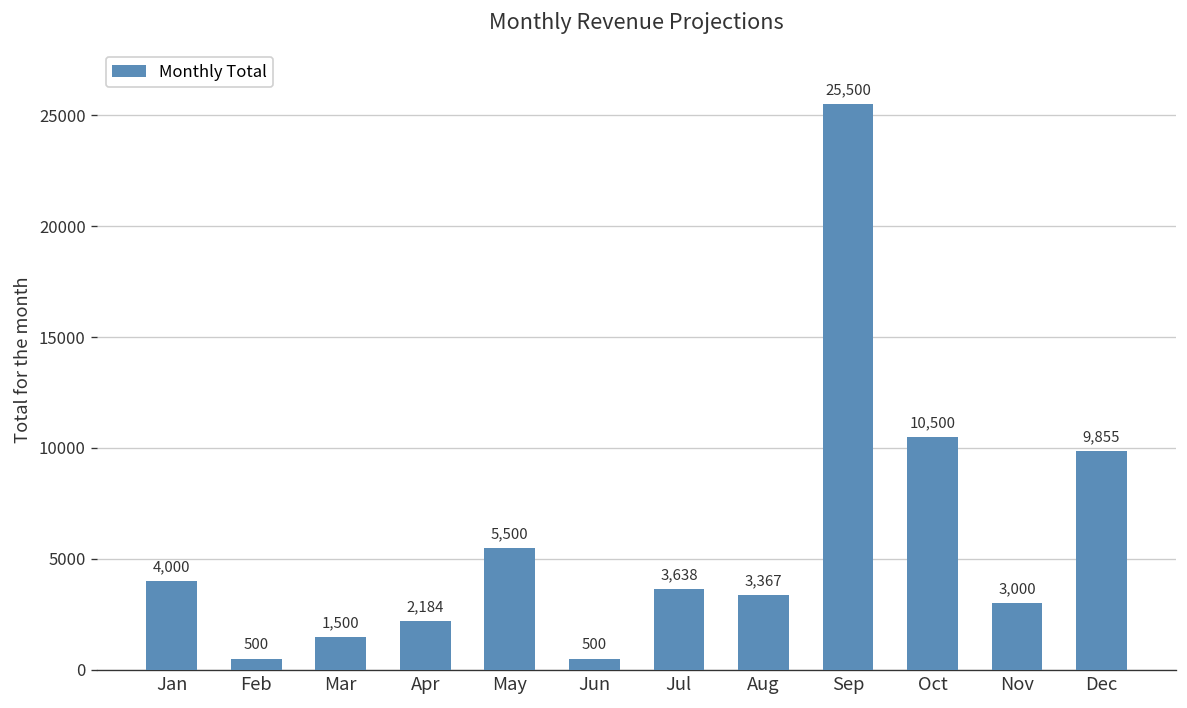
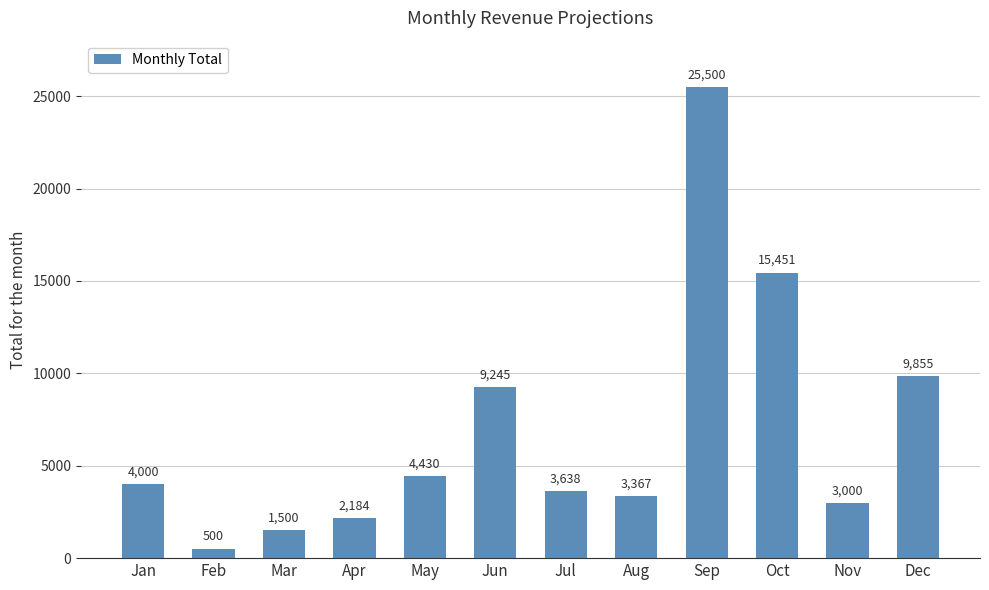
May: 5,500 -> 4,430
Jun: 500 -> 9,245
Oct: 10,500 -> 15,451
